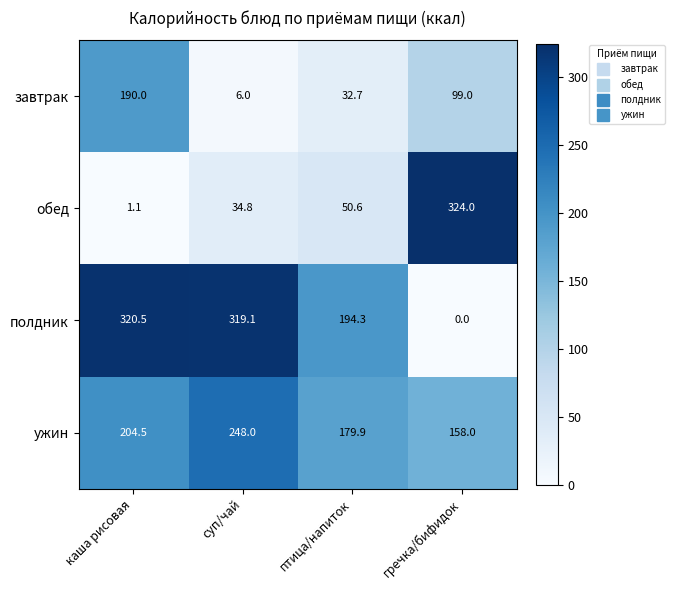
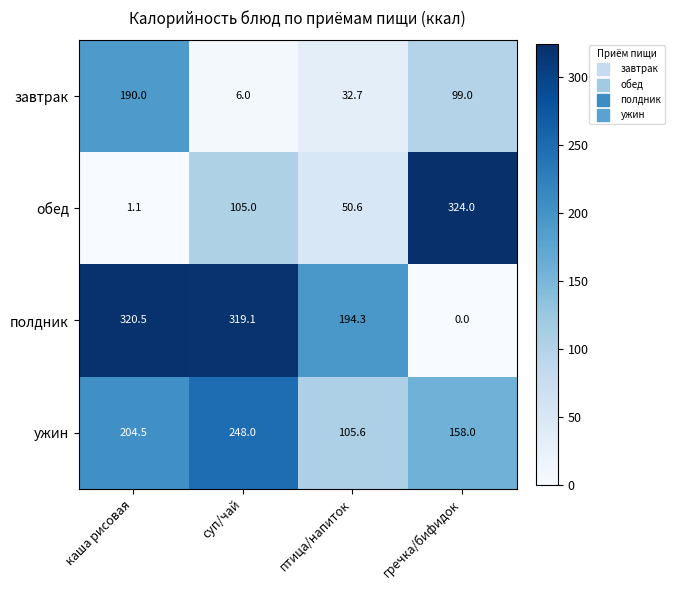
обед, суп/чай: 34.8 -> 105.0
ужин, птица/напиток: 179.9 -> 105.6
